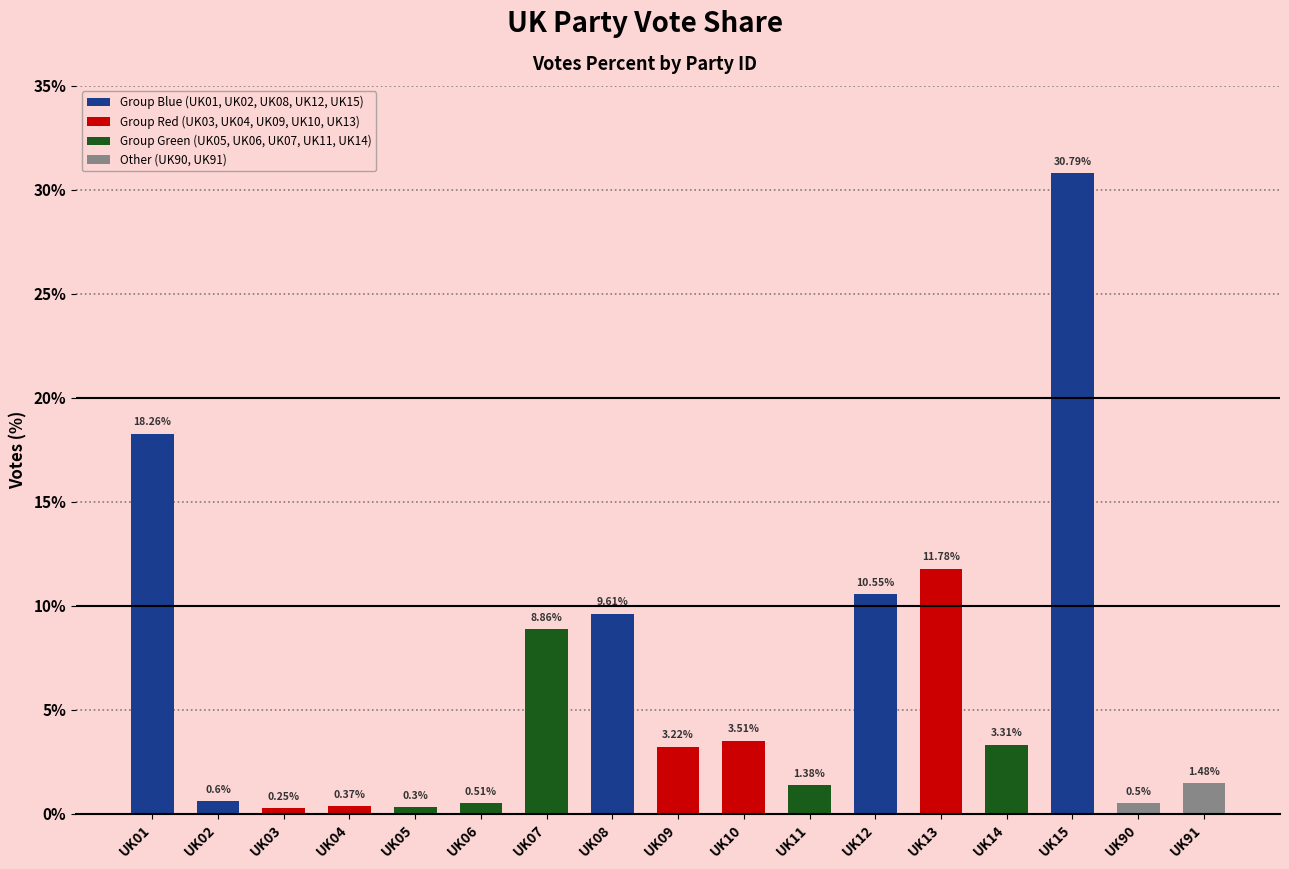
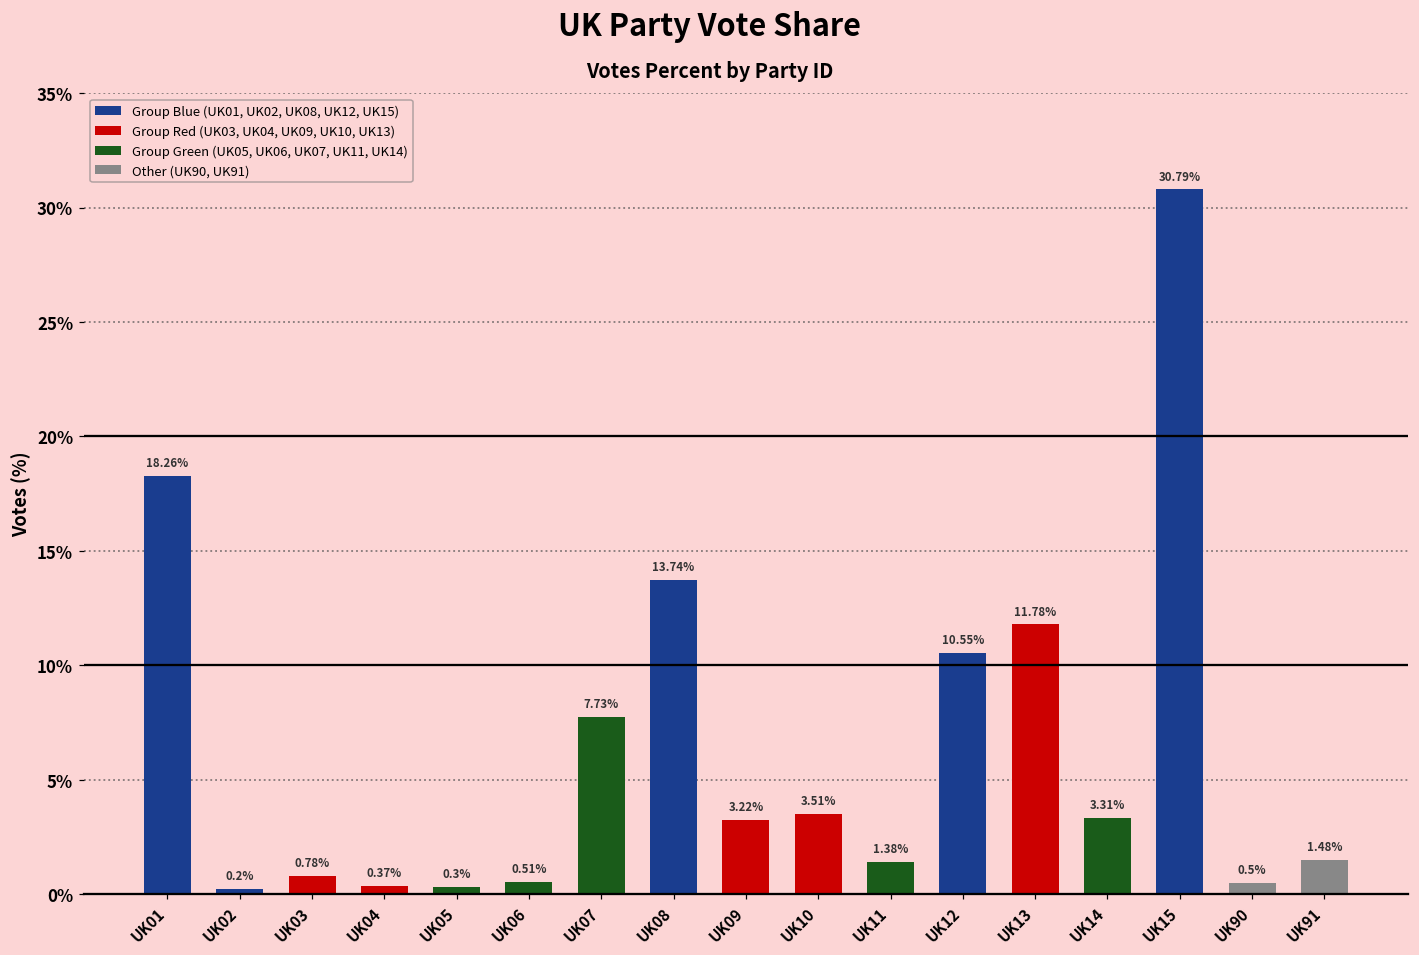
UK02: 0.6% -> 0.2%
UK03: 0.25% -> 0.78%
UK07: 8.86% -> 7.73%
UK08: 9.61% -> 13.74%
